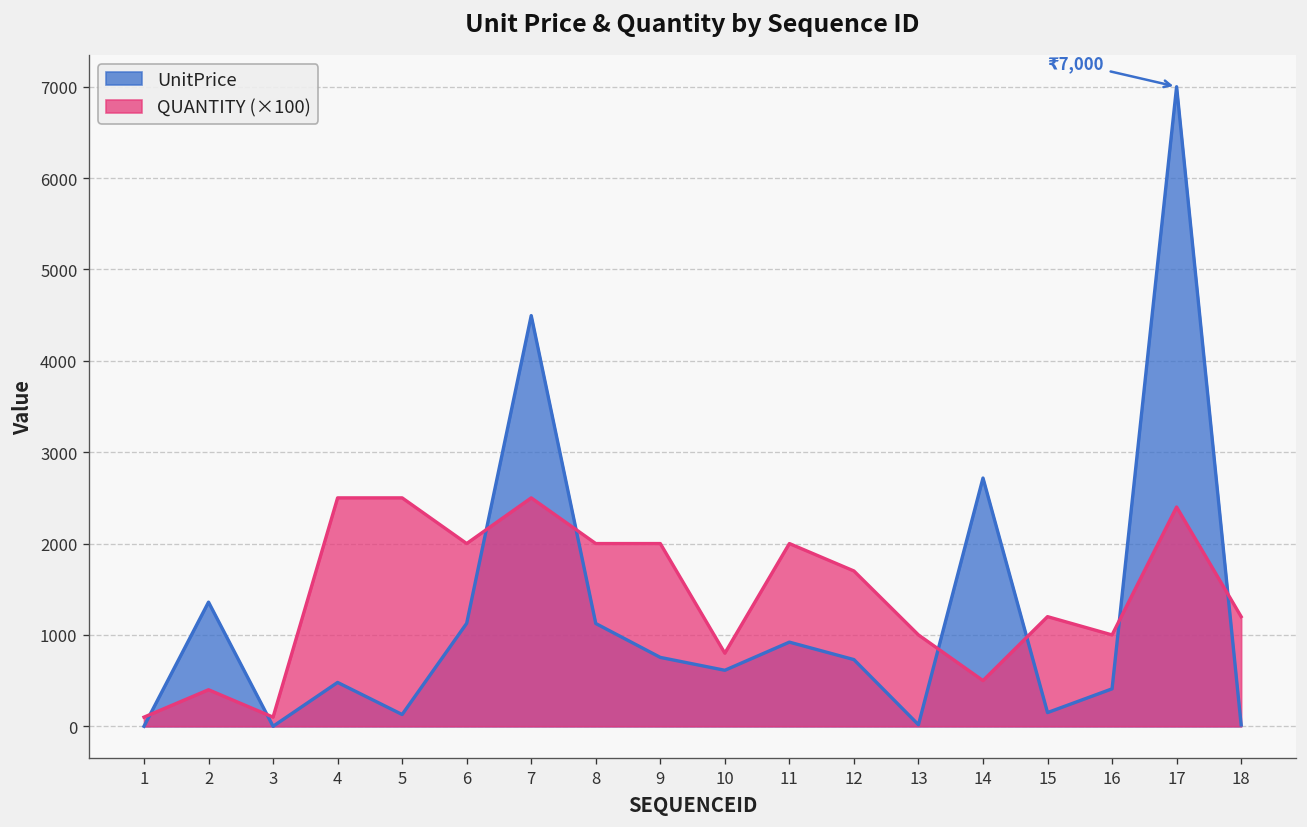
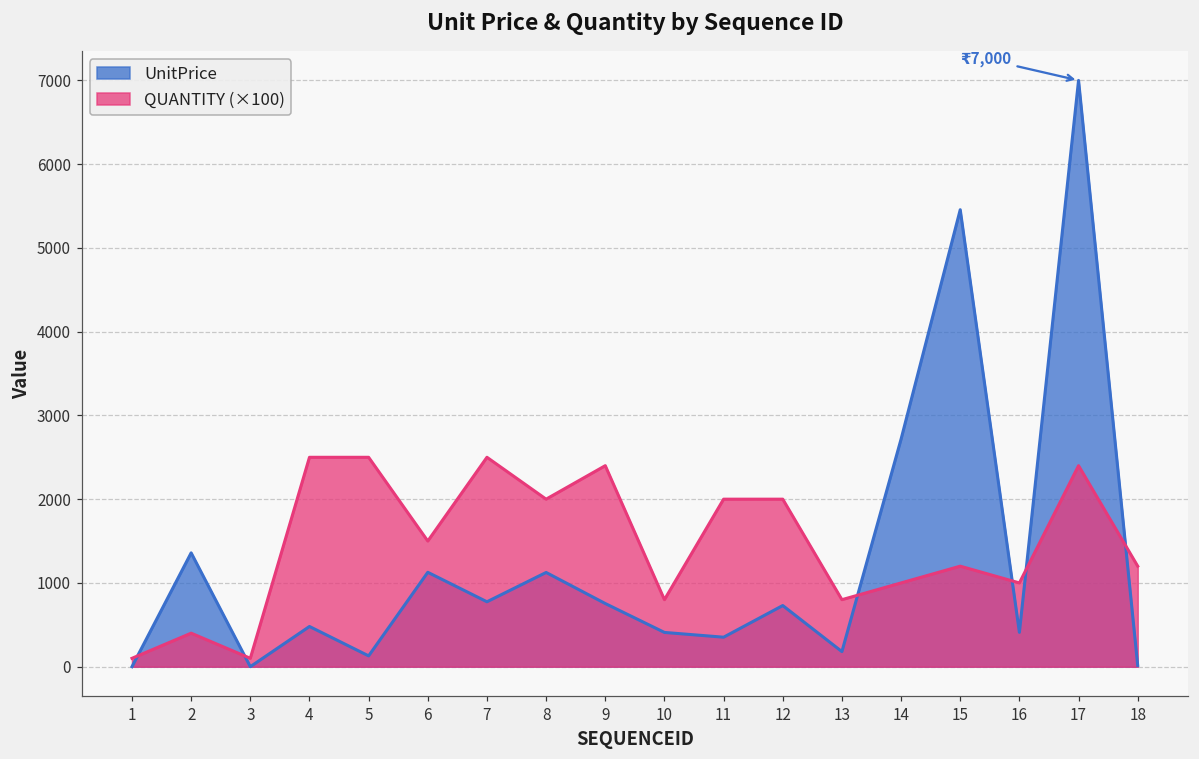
QUANTITY (×100), 6: 2000 -> 1500
UnitPrice, 7: 4500 -> 800
QUANTITY (×100), 9: 2000 -> 2400
UnitPrice, 10: 600 -> 400
UnitPrice, 11: 900 -> 400
QUANTITY (×100), 12: 1700 -> 2000
UnitPrice, 13: 0 -> 200
QUANTITY (×100), 13: 1000 -> 800
QUANTITY (×100), 14: 500 -> 1000
UnitPrice, 15: 200 -> 5500
